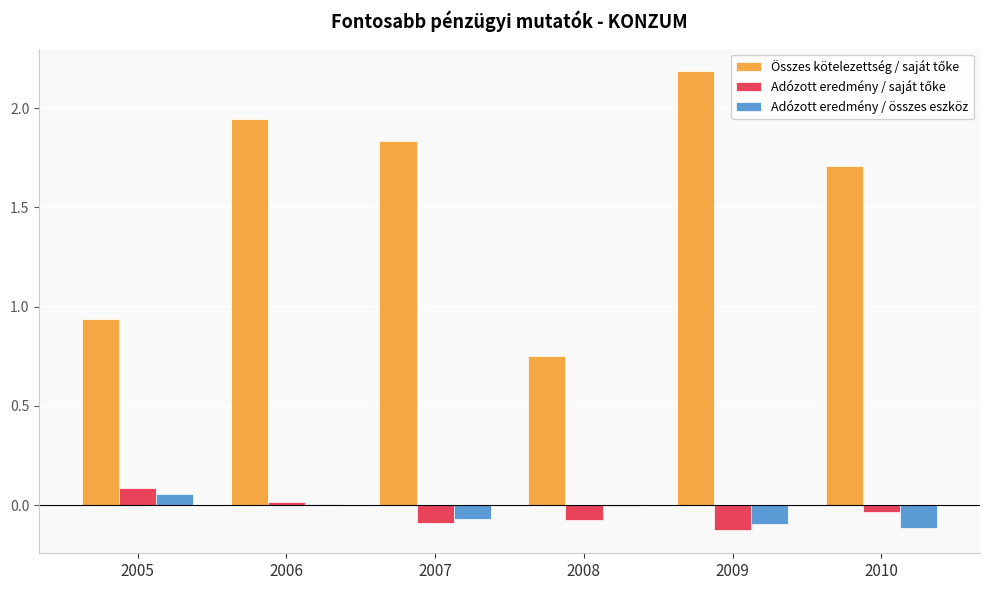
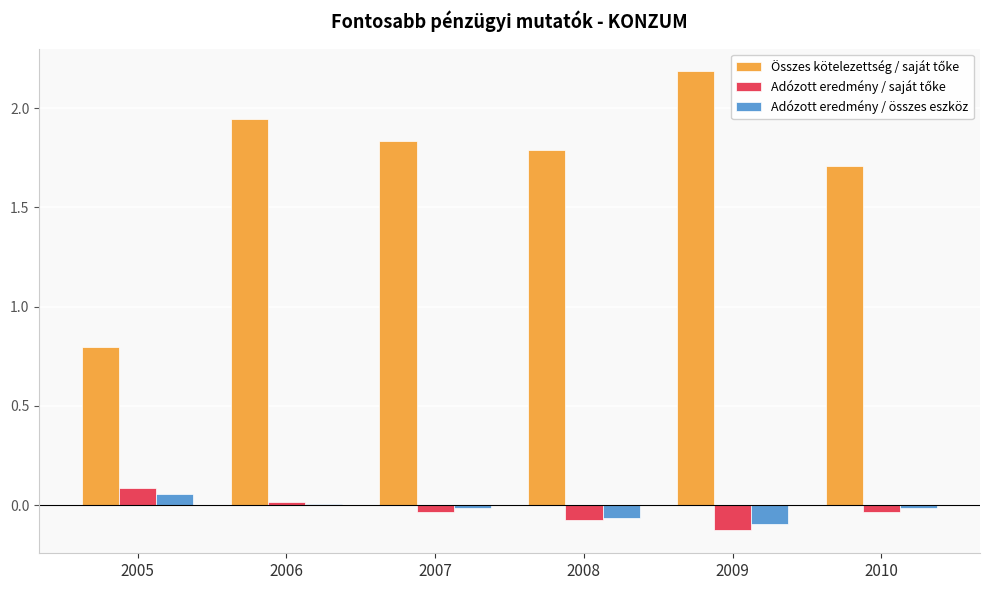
Összes kötelezettség / saját tőke, 2005: 0.94 -> 0.80
Adózott eredmény / saját tőke, 2007: -0.09 -> -0.04
Adózott eredmény / összes eszköz, 2007: -0.07 -> -0.01
Összes kötelezettség / saját tőke, 2008: 0.75 -> 1.79
Adózott eredmény / összes eszköz, 2008: 0.00 -> -0.06
Adózott eredmény / összes eszköz, 2010: -0.12 -> -0.01
